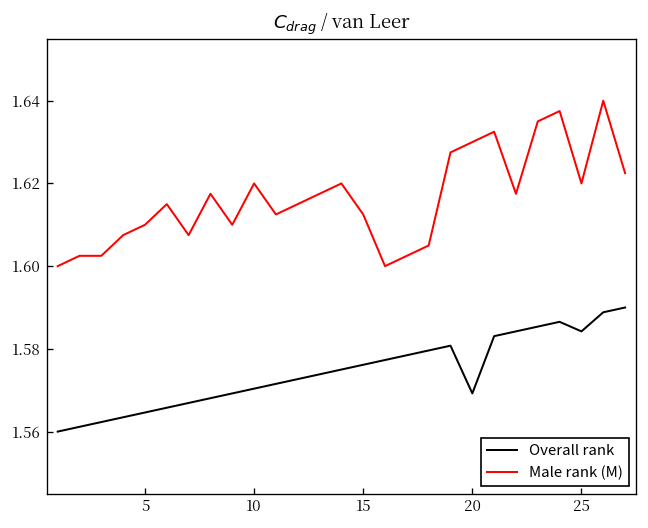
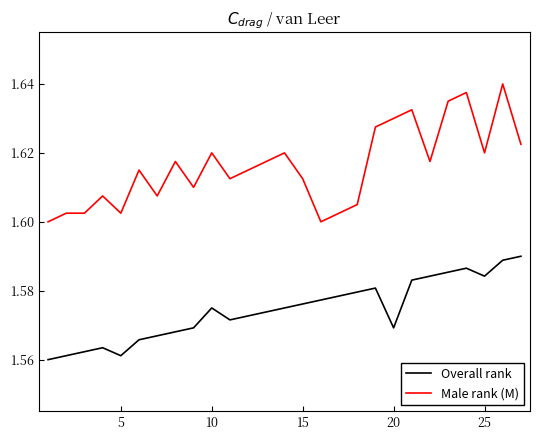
Overall rank, 5: 1.565 -> 1.561
Male rank (M), 5: 1.610 -> 1.603
Overall rank, 10: 1.570 -> 1.575
